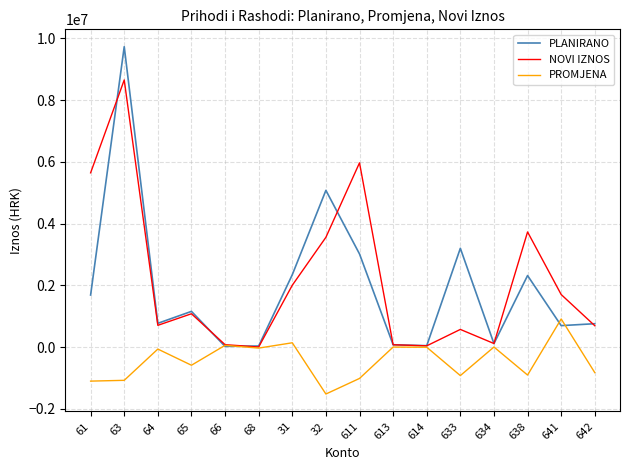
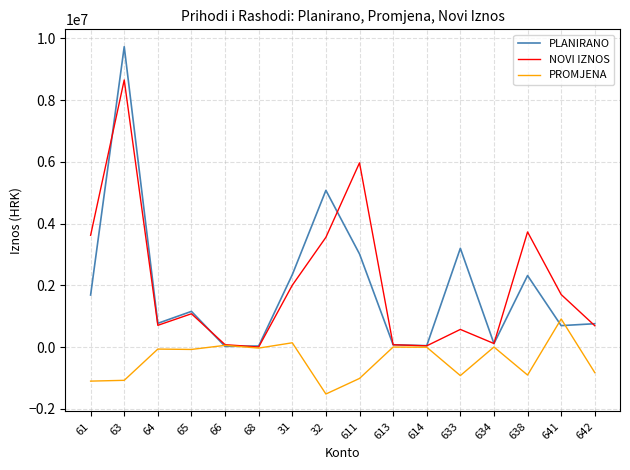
NOVI IZNOS, 61: 5600000 -> 3600000
PROMJENA, 65: -600000 -> -100000
